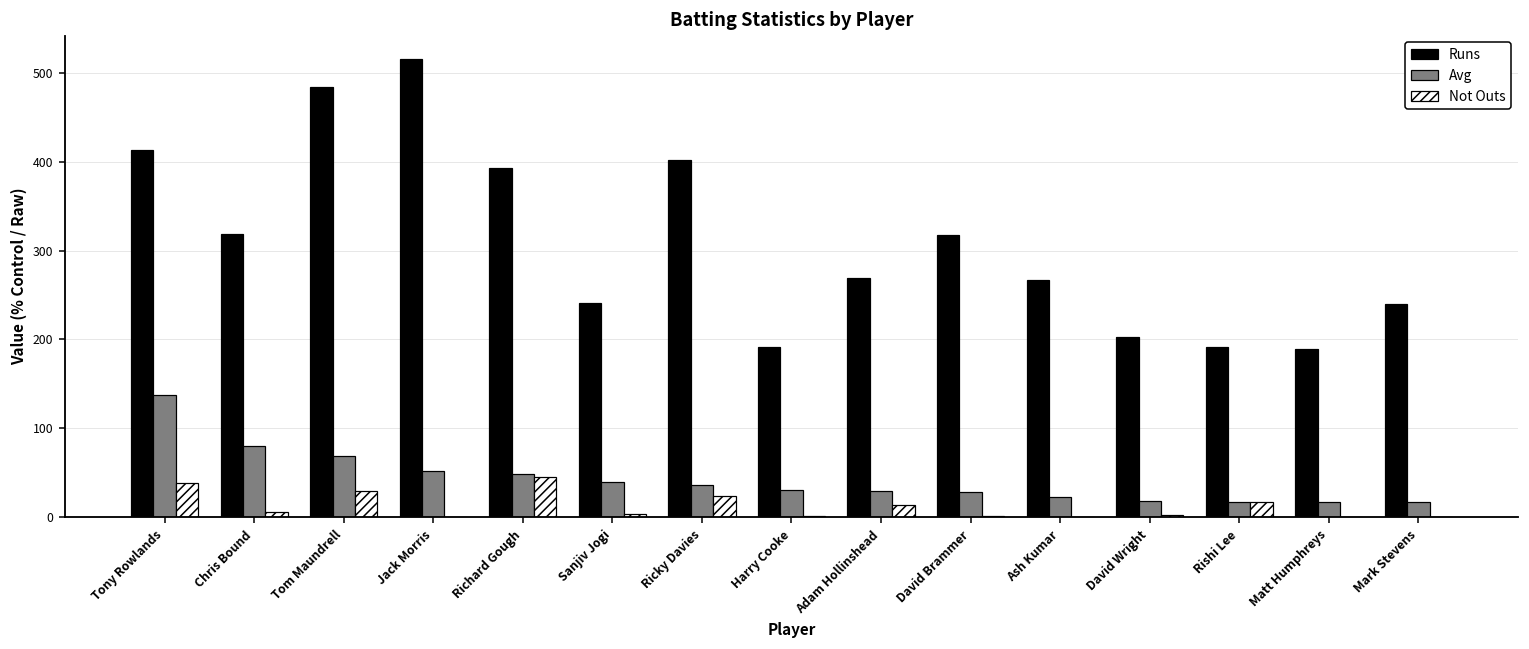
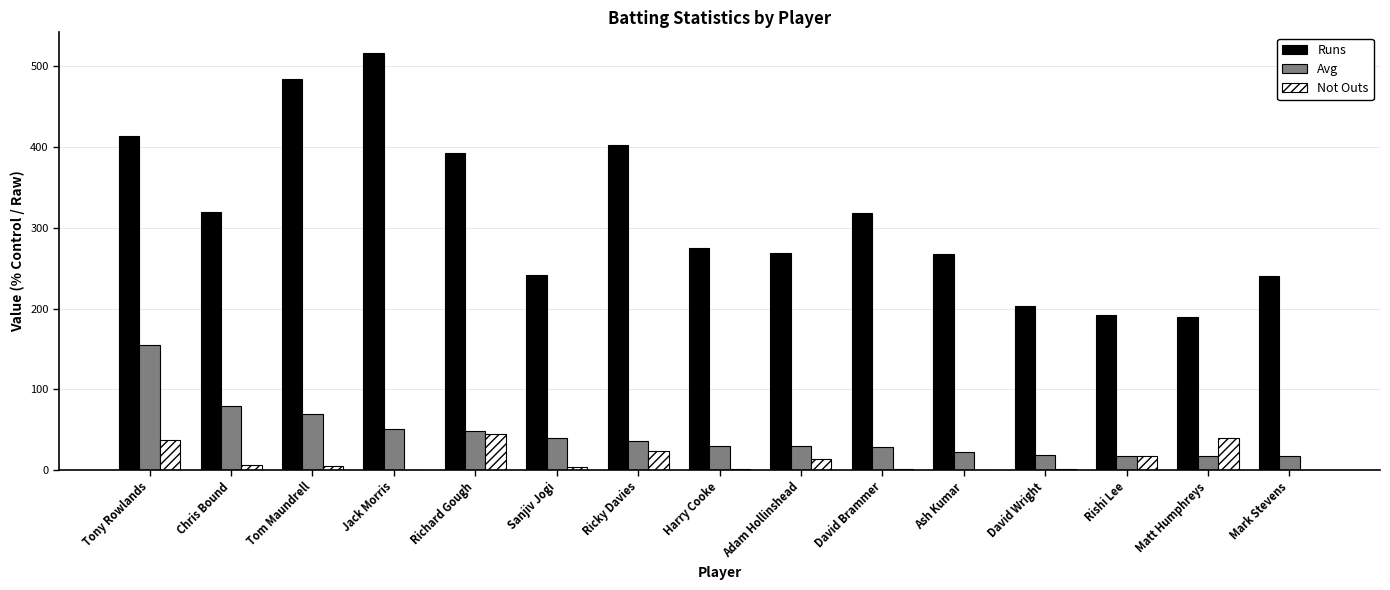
Avg, Tony Rowlands: 140 -> 150
Not Outs, Tom Maundrell: 30 -> 10
Runs, Harry Cooke: 190 -> 280
Not Outs, Matt Humphreys: 0 -> 40
